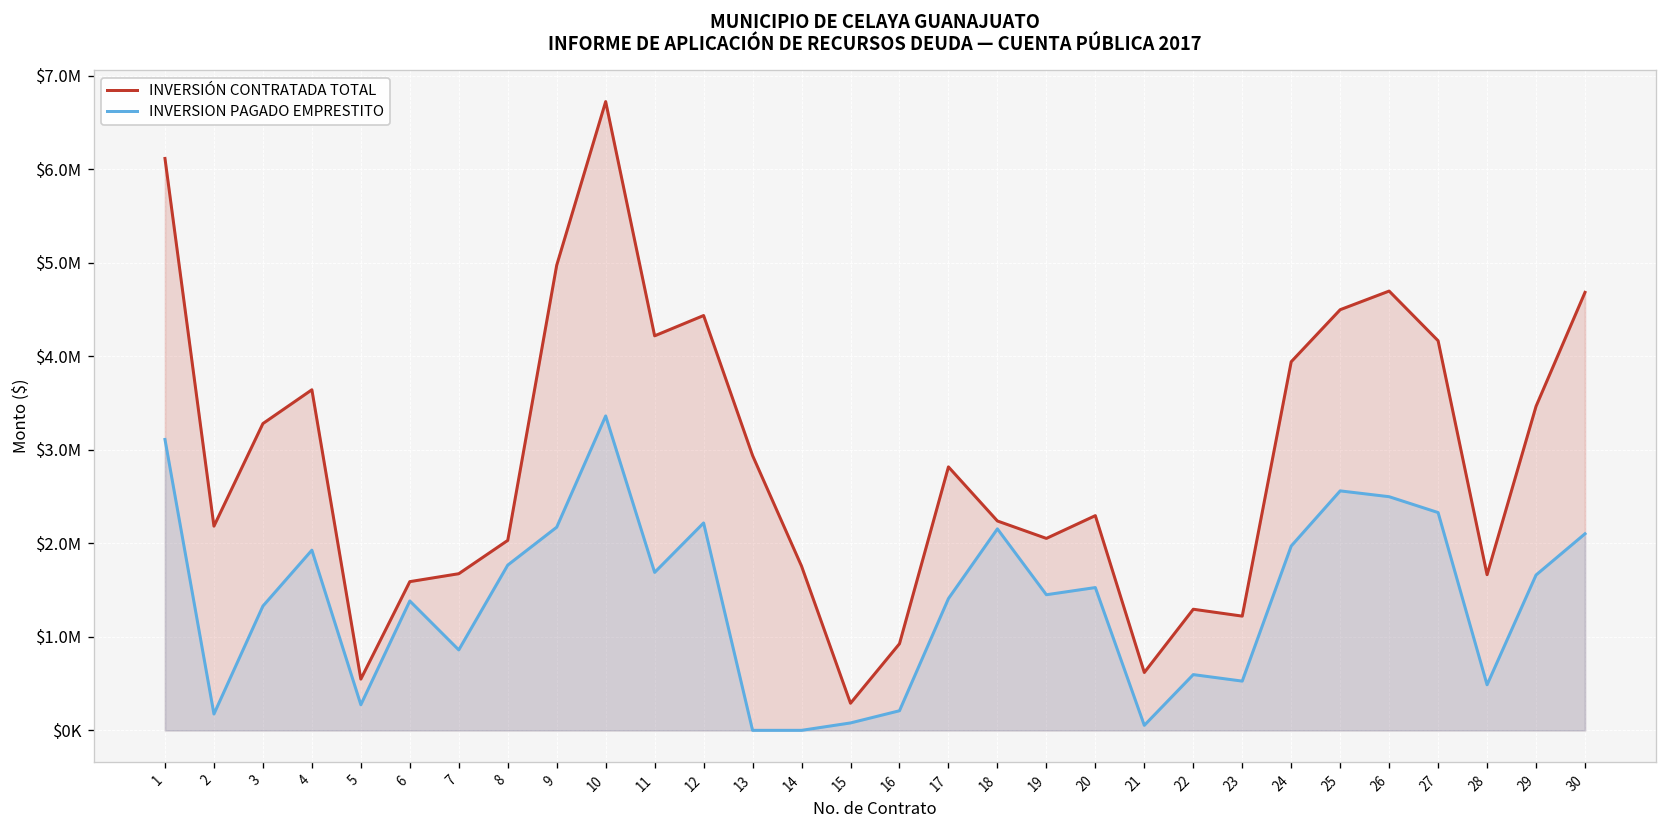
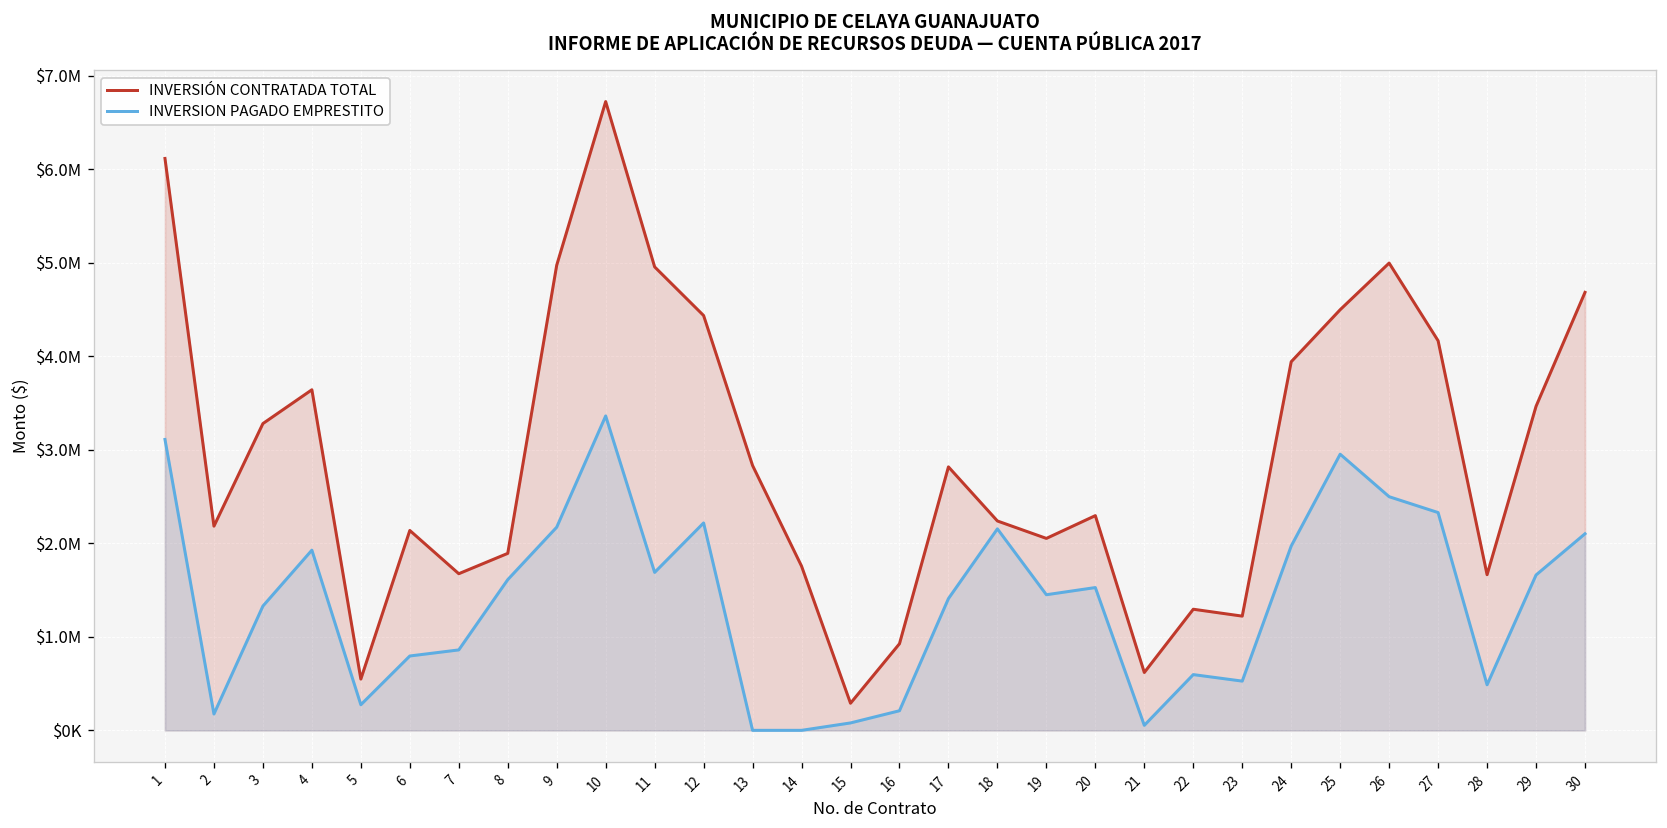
INVERSIÓN CONTRATADA TOTAL, 6: $1600000 -> $2100000
INVERSION PAGADO EMPRESTITO, 6: $1400000 -> $800000
INVERSIÓN CONTRATADA TOTAL, 8: $2000000 -> $1900000
INVERSION PAGADO EMPRESTITO, 8: $1800000 -> $1600000
INVERSIÓN CONTRATADA TOTAL, 11: $4200000 -> $5000000
INVERSIÓN CONTRATADA TOTAL, 13: $2900000 -> $2800000
INVERSION PAGADO EMPRESTITO, 25: $2600000 -> $3000000
INVERSIÓN CONTRATADA TOTAL, 26: $4700000 -> $5000000
